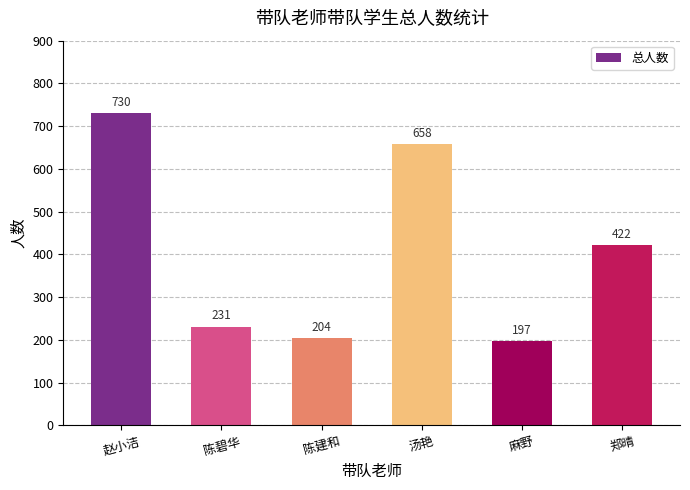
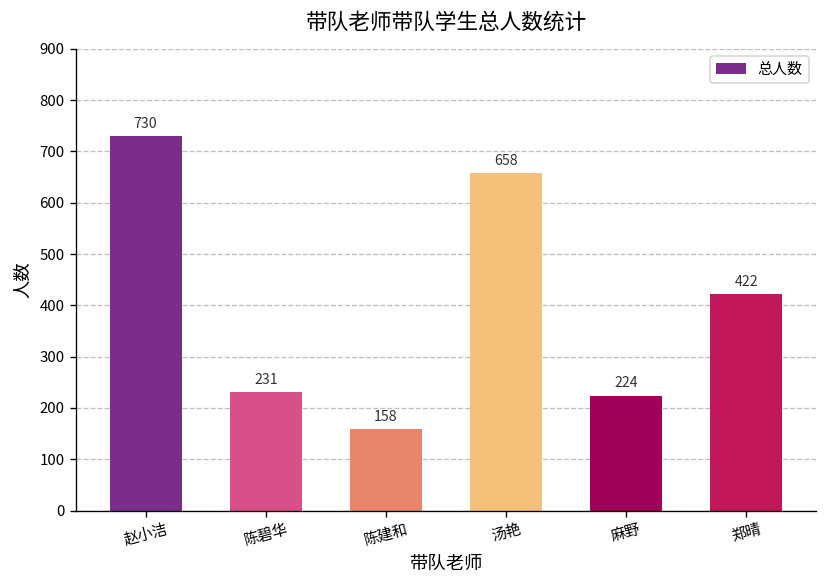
陈建和: 204 -> 158
麻野: 197 -> 224
